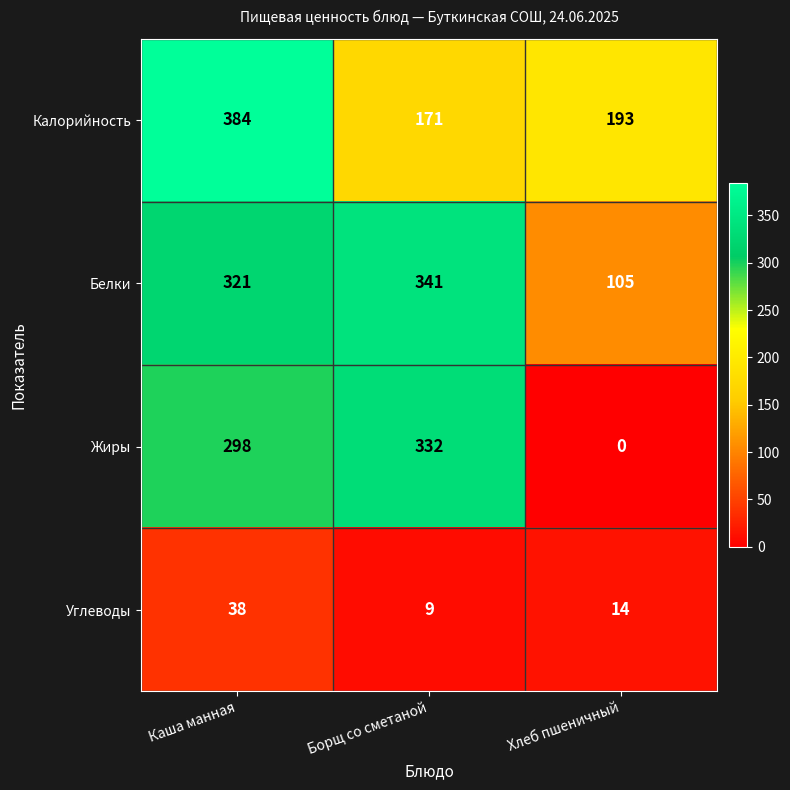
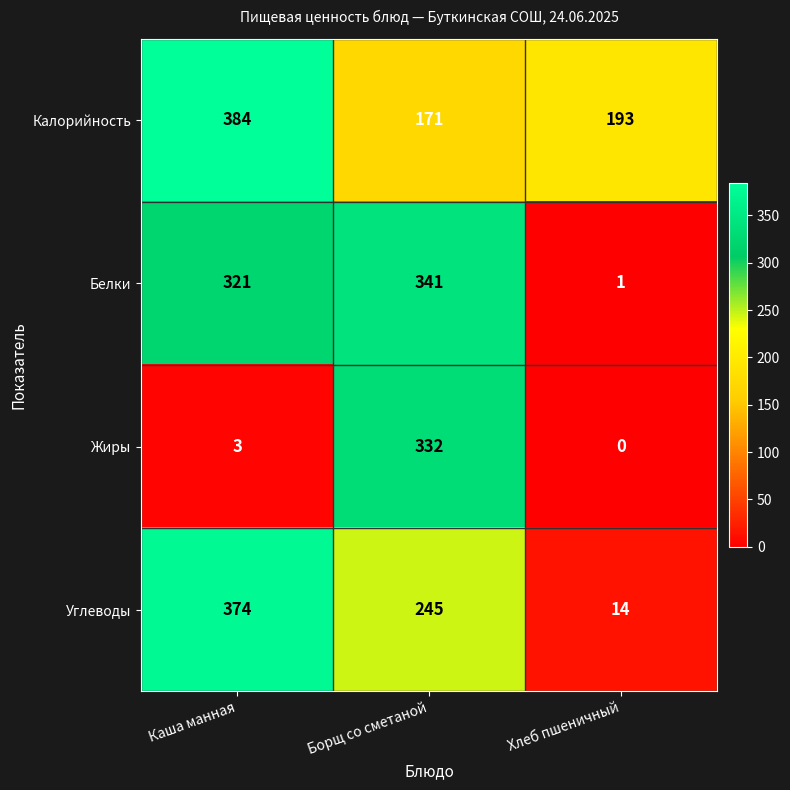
Белки, Хлеб пшеничный: 105 -> 1
Жиры, Каша манная: 298 -> 3
Углеводы, Каша манная: 38 -> 374
Углеводы, Борщ со сметаной: 9 -> 245
